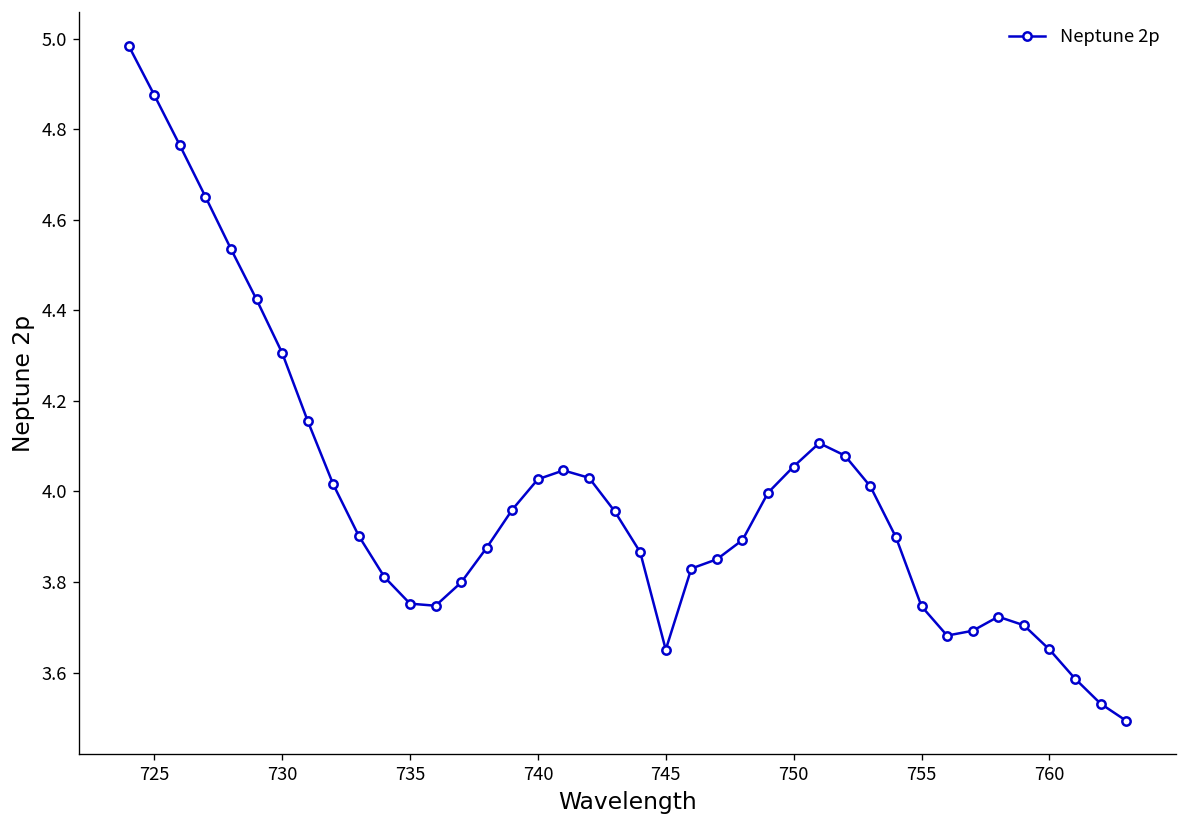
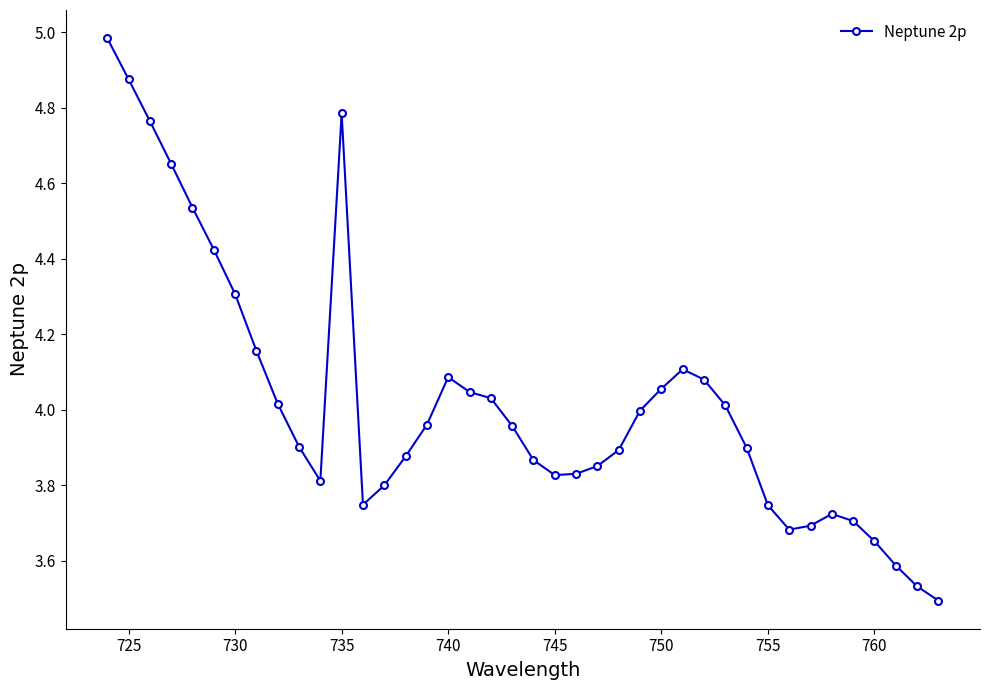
735: 3.75 -> 4.78
740: 4.03 -> 4.09
745: 3.65 -> 3.83
